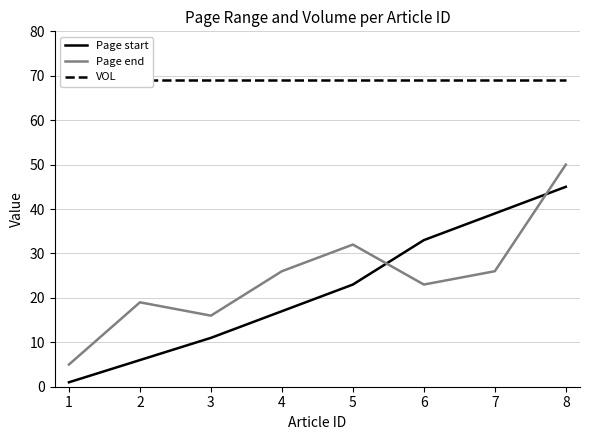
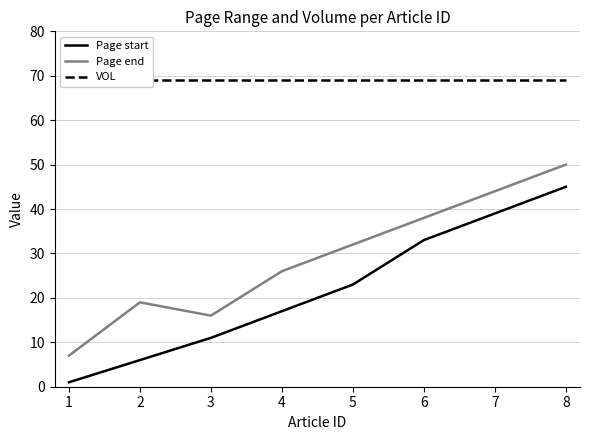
Page end, 1: 5 -> 7
Page end, 6: 23 -> 38
Page end, 7: 26 -> 44
